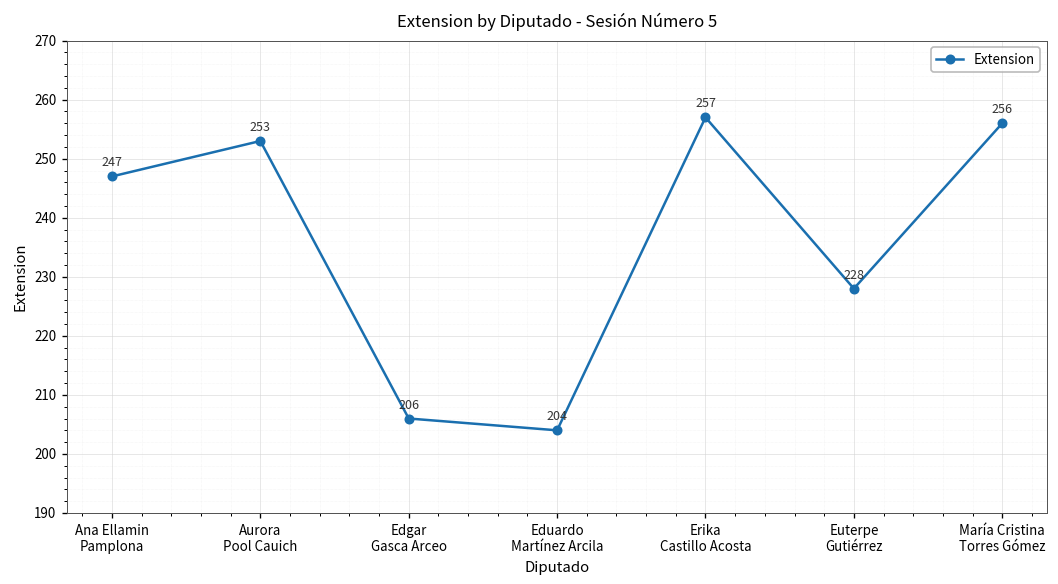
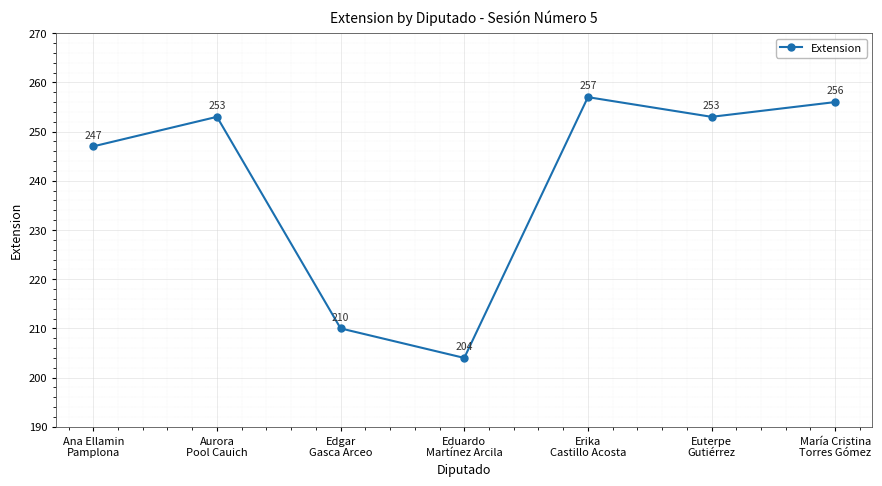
Edgar Gasca Arceo: 206 -> 210
Euterpe Gutiérrez: 228 -> 253
